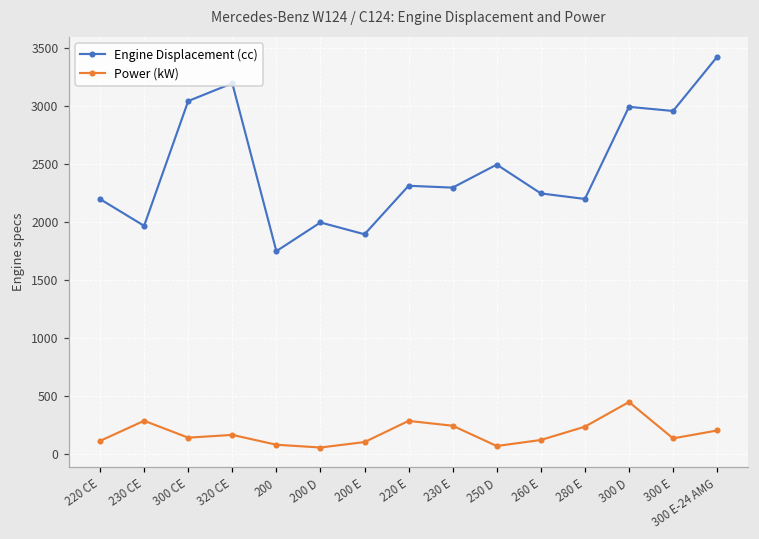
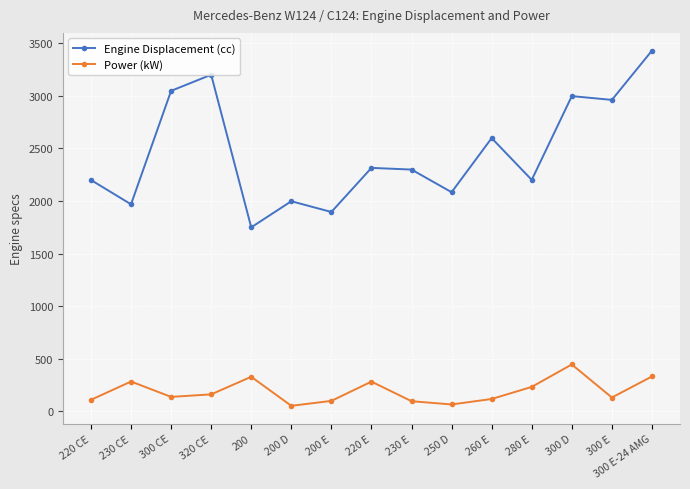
Power (kW), 200: 80 -> 330
Power (kW), 230 E: 240 -> 100
Engine Displacement (cc), 250 D: 2500 -> 2080
Engine Displacement (cc), 260 E: 2250 -> 2600
Power (kW), 300 E-24 AMG: 200 -> 330
